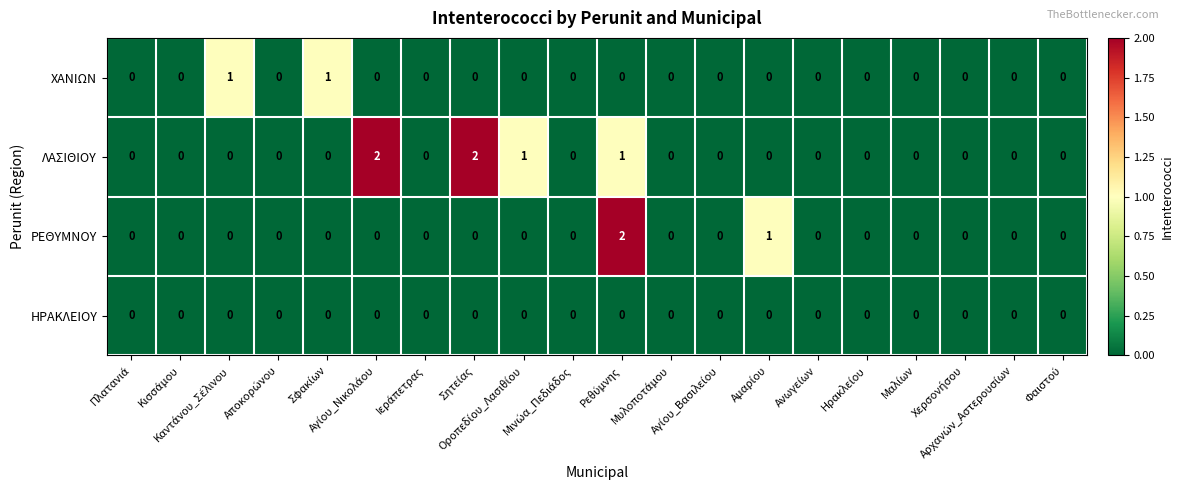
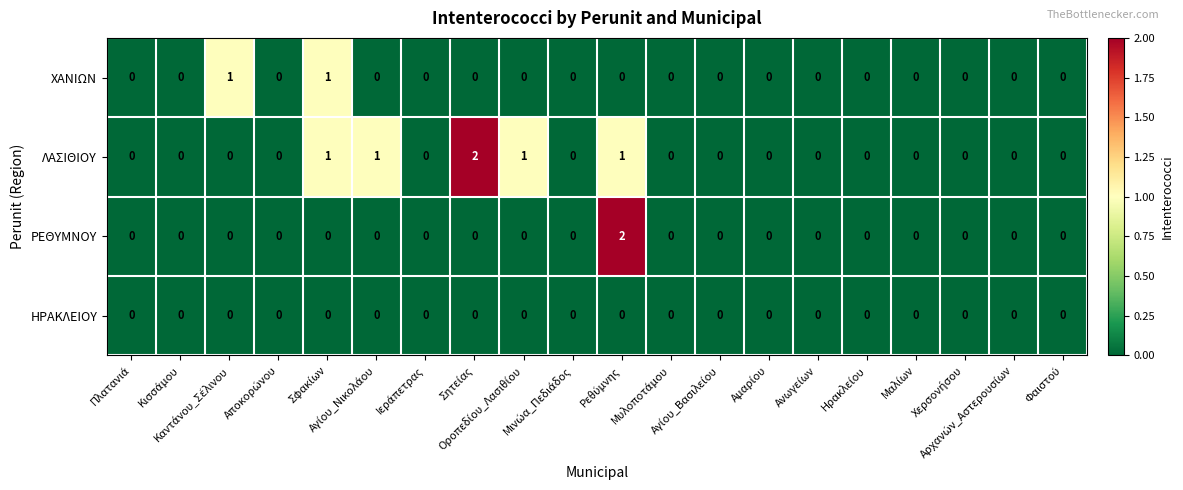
ΛΑΣΙΘΙΟΥ, Σφακίων: 0 -> 1
ΛΑΣΙΘΙΟΥ, Αγίου_Νικολάου: 2 -> 1
ΡΕΘΥΜΝΟΥ, Αμαρίου: 1 -> 0
